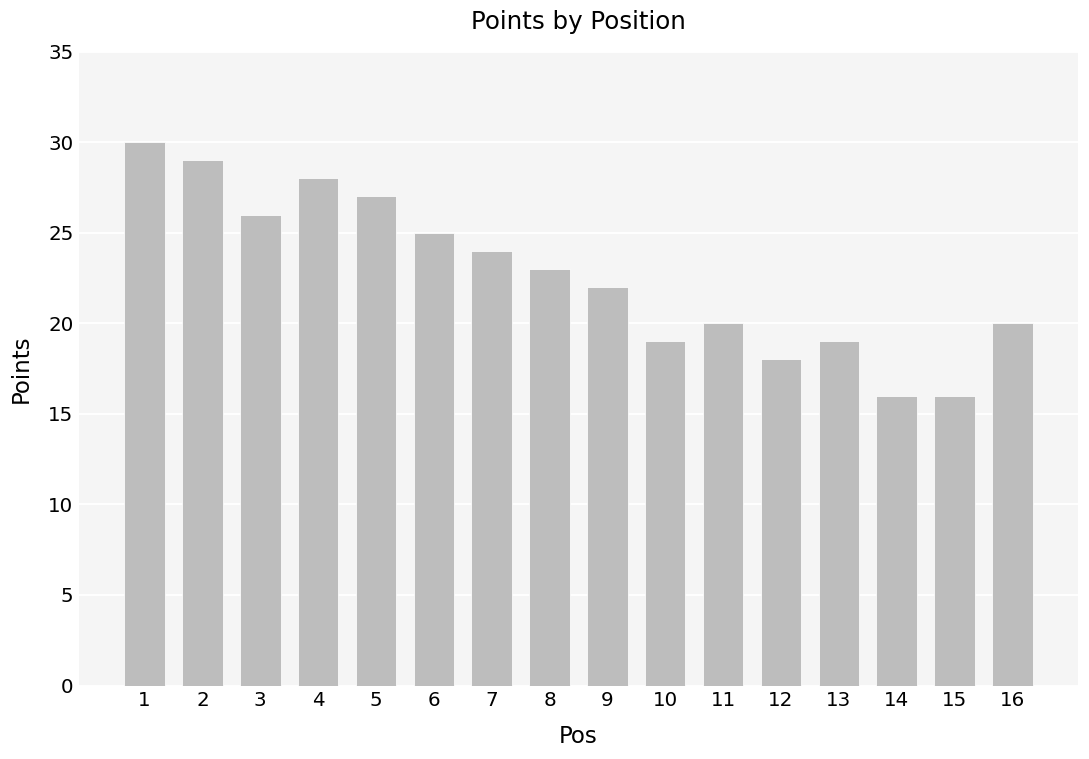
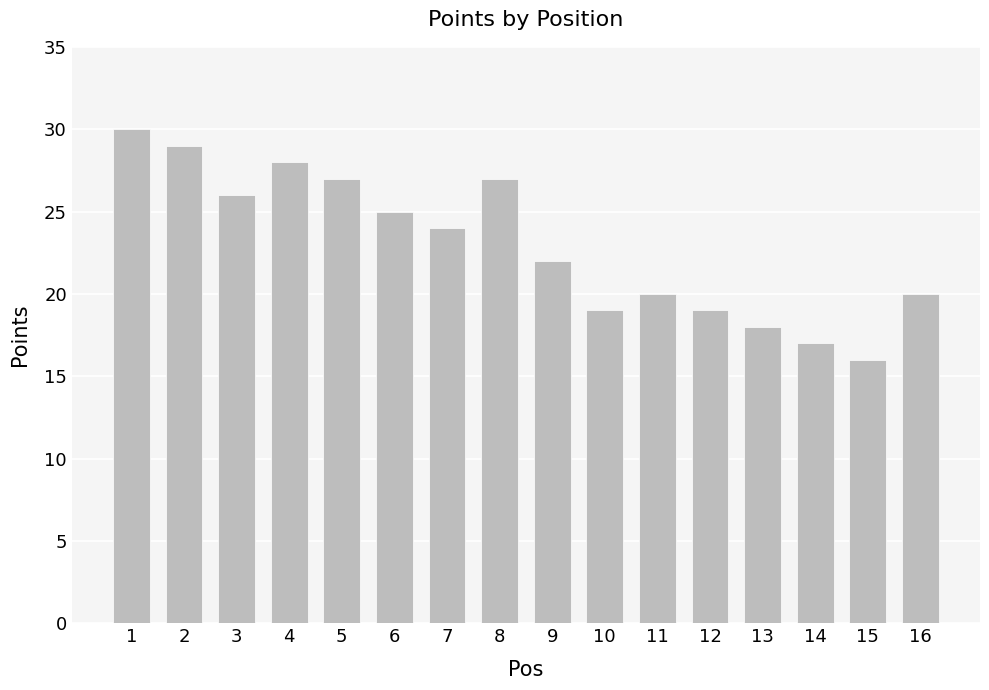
8: 23 -> 27
12: 18 -> 19
13: 19 -> 18
14: 16 -> 17
